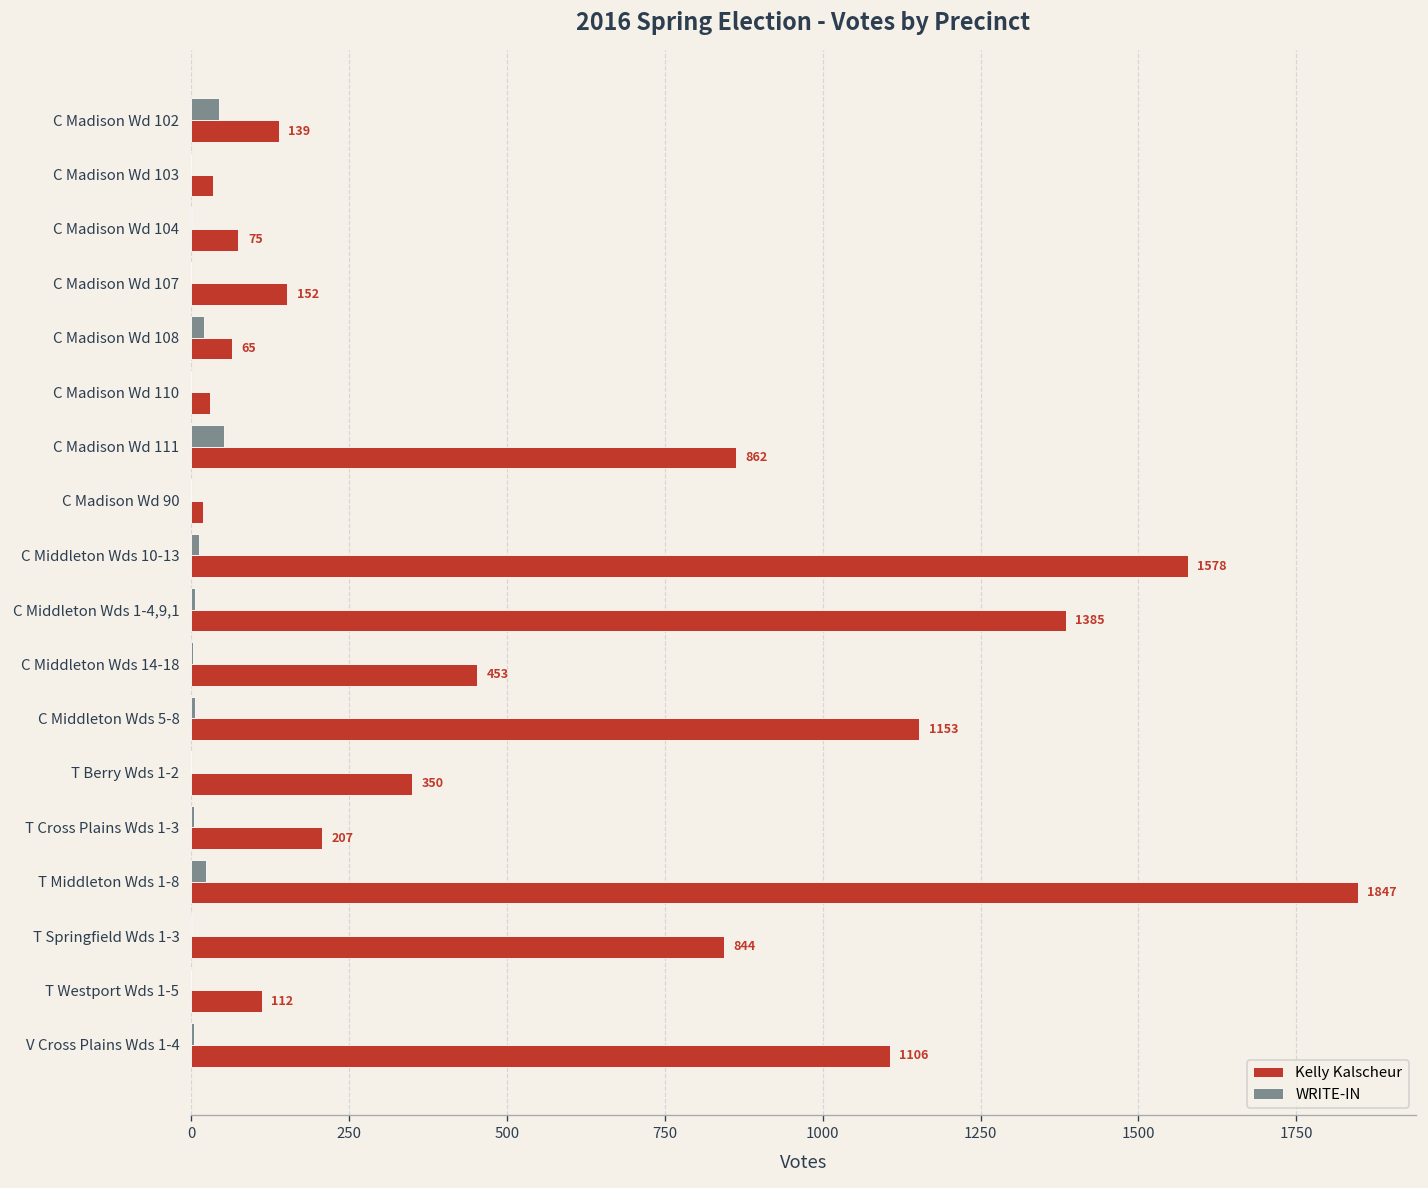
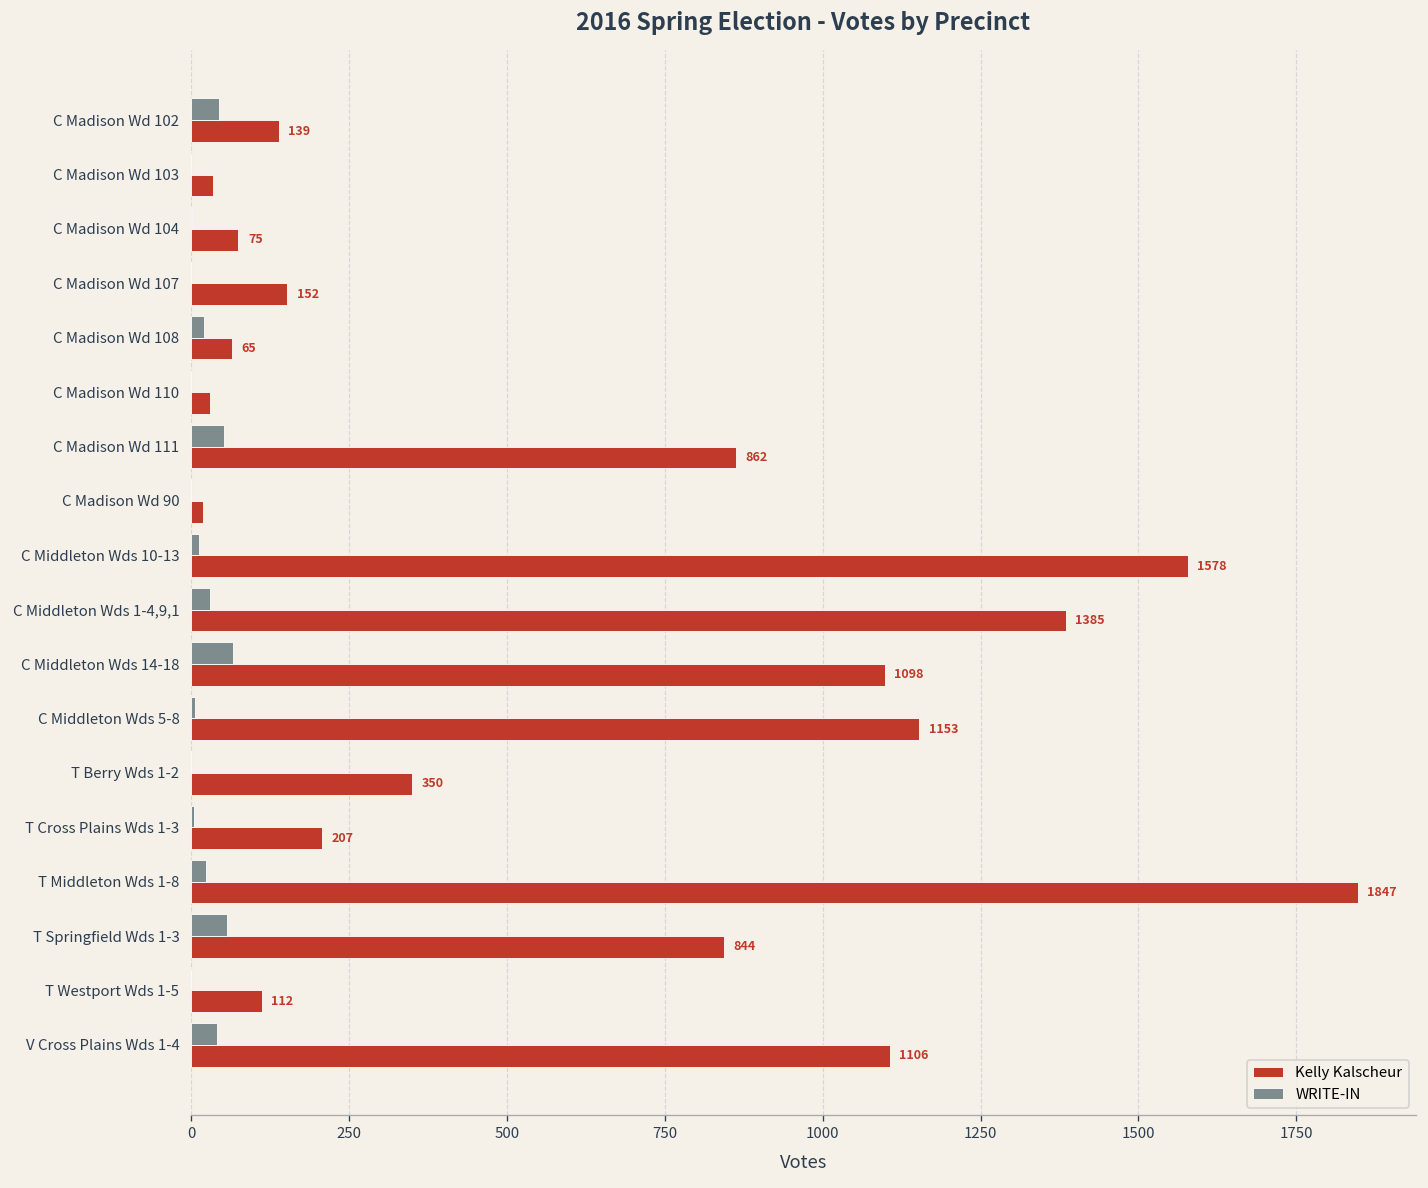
WRITE-IN, C Middleton Wds 1-4,9,1: 10 -> 30
WRITE-IN, C Middleton Wds 14-18: 0 -> 70
Kelly Kalscheur, C Middleton Wds 14-18: 453 -> 1098
WRITE-IN, T Springfield Wds 1-3: 0 -> 60
WRITE-IN, V Cross Plains Wds 1-4: 0 -> 40
